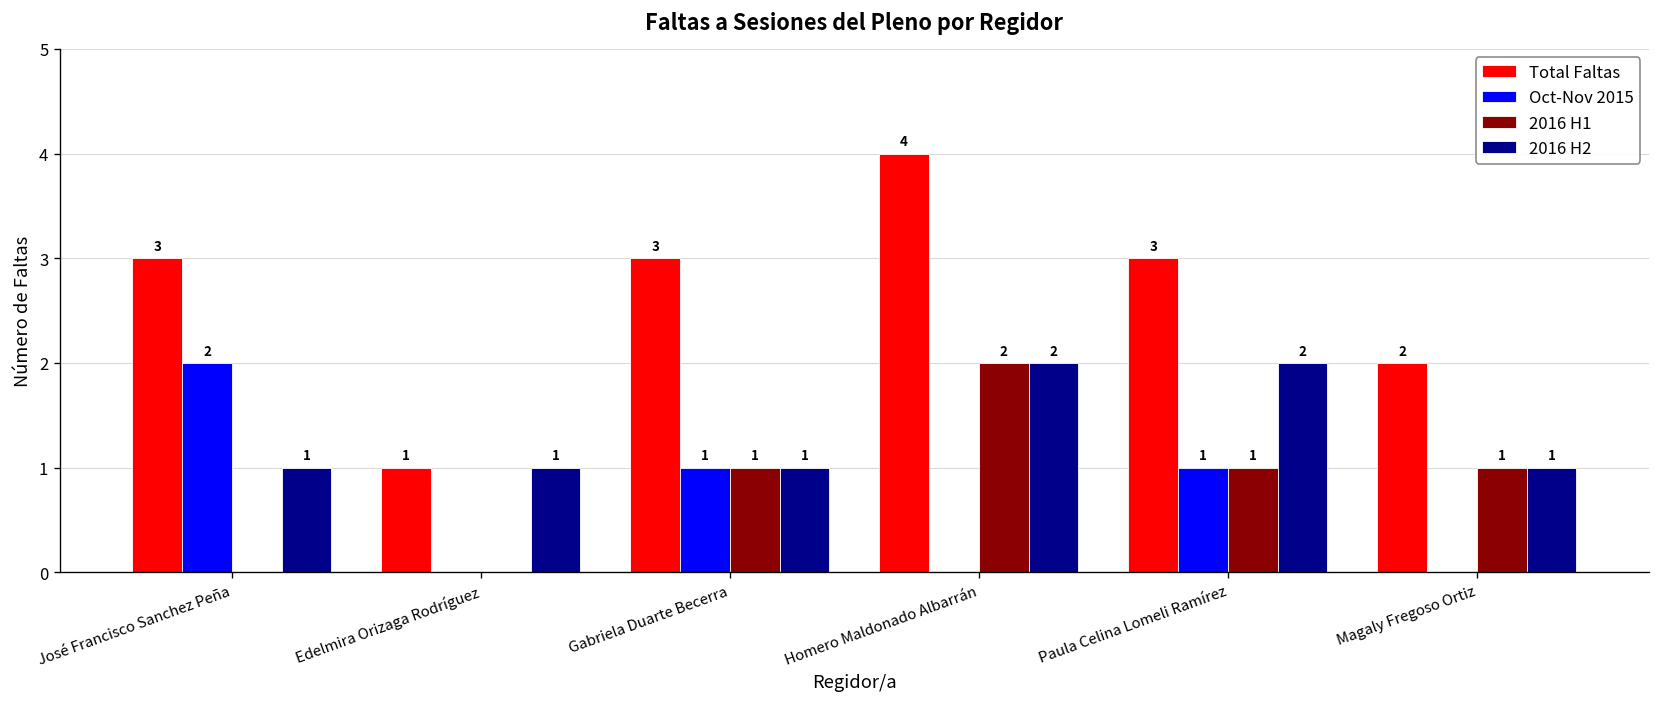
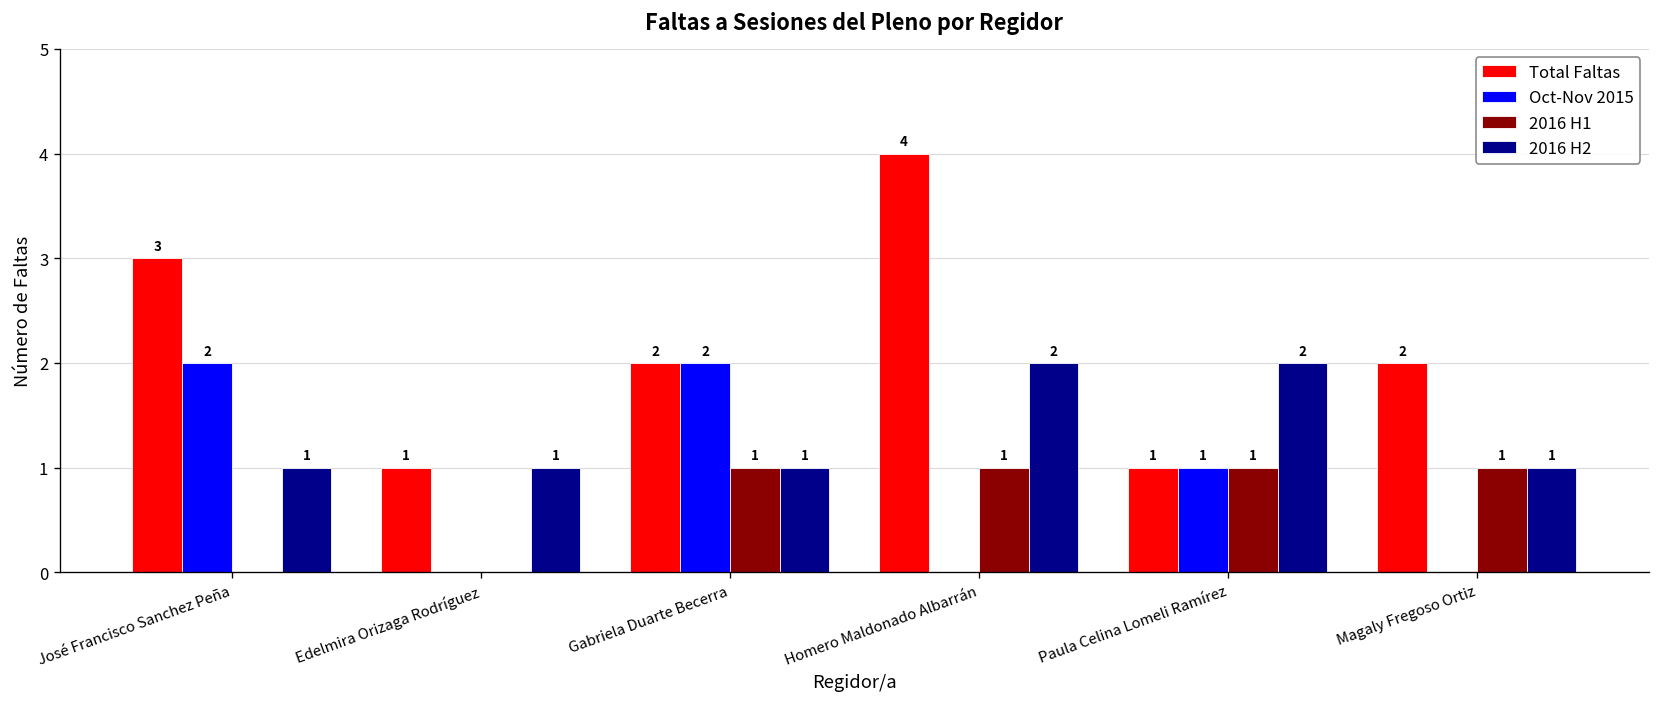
Total Faltas, Gabriela Duarte Becerra: 3 -> 2
Oct-Nov 2015, Gabriela Duarte Becerra: 1 -> 2
2016 H1, Homero Maldonado Albarrán: 2 -> 1
Total Faltas, Paula Celina Lomeli Ramírez: 3 -> 1
